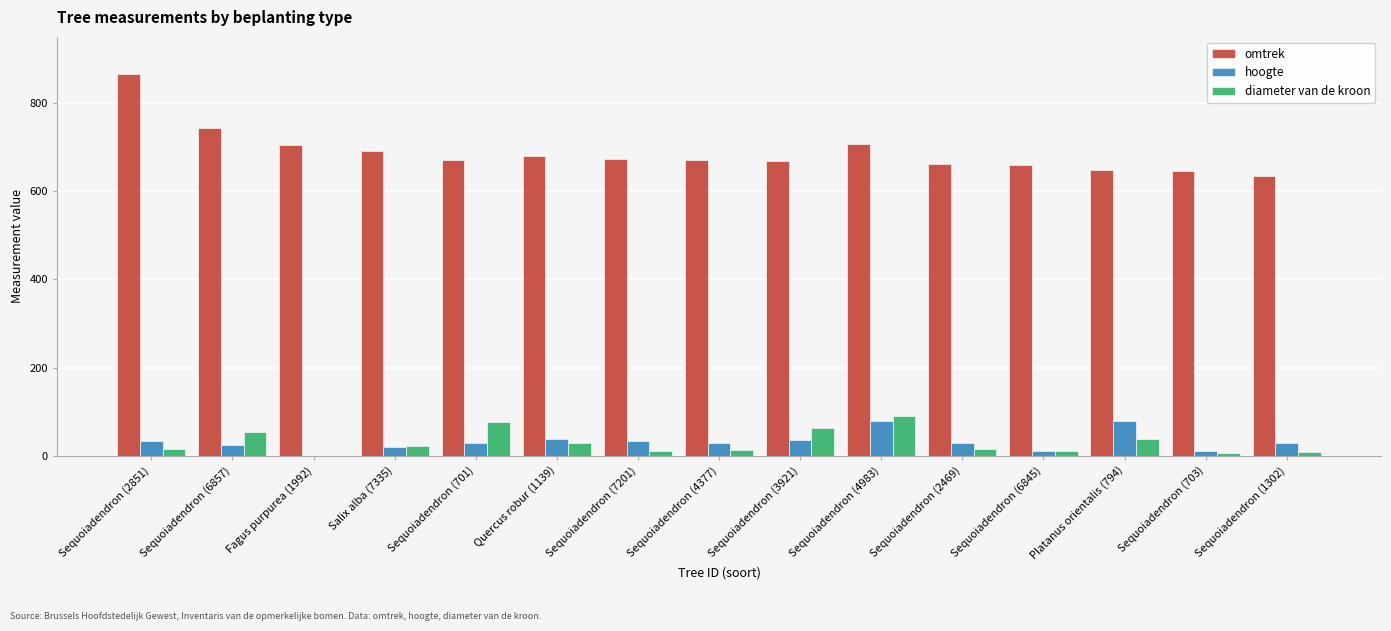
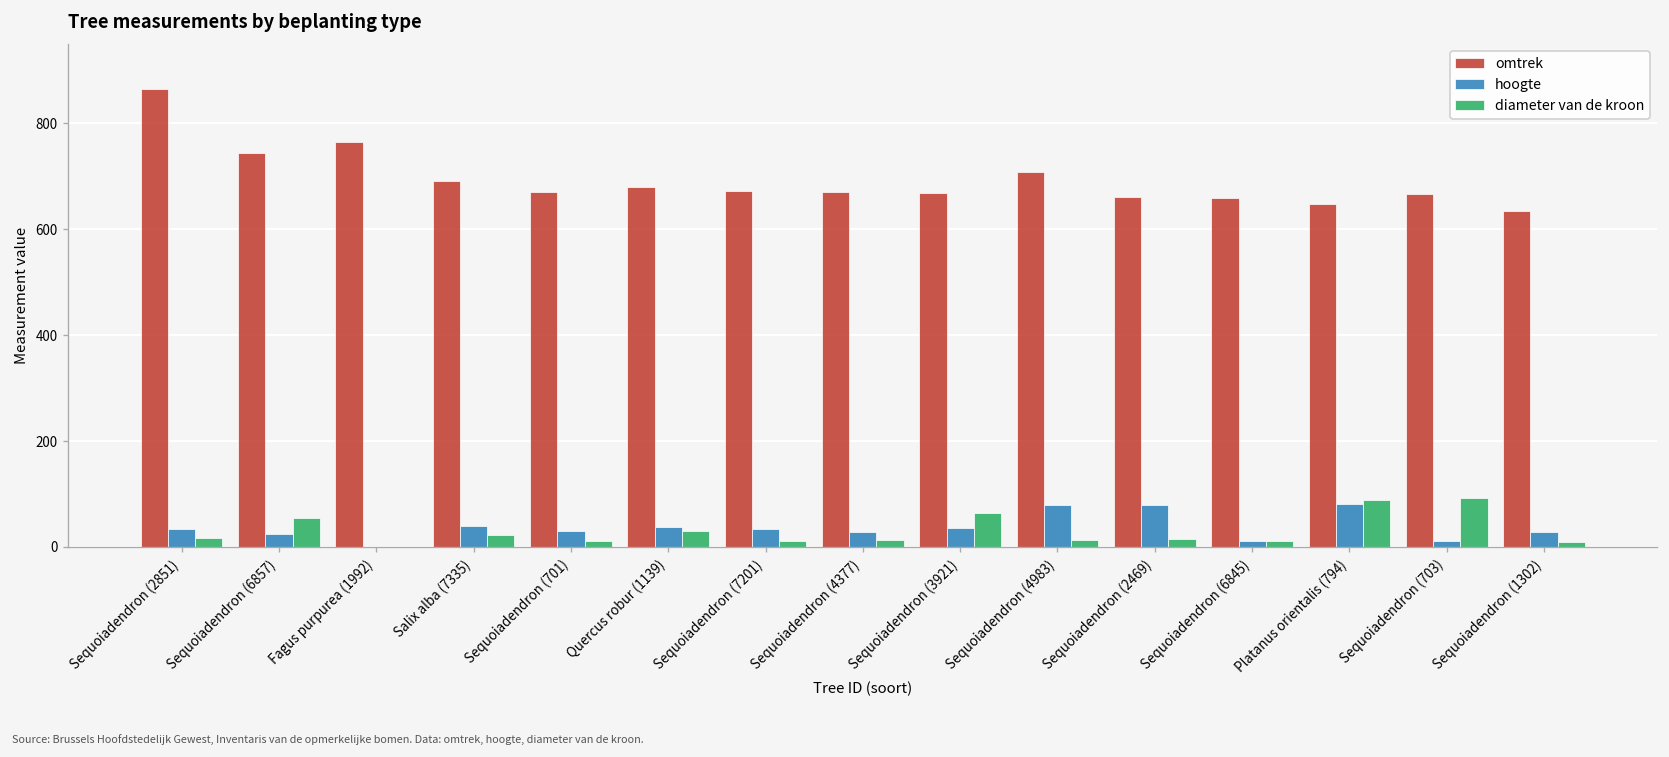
omtrek, Fagus purpurea (1992): 710 -> 770
hoogte, Salix alba (7335): 20 -> 40
diameter van de kroon, Sequoiadendron (701): 80 -> 10
diameter van de kroon, Sequoiadendron (4983): 90 -> 10
hoogte, Sequoiadendron (2469): 30 -> 80
diameter van de kroon, Platanus orientalis (794): 40 -> 90
omtrek, Sequoiadendron (703): 650 -> 670
diameter van de kroon, Sequoiadendron (703): 10 -> 90
